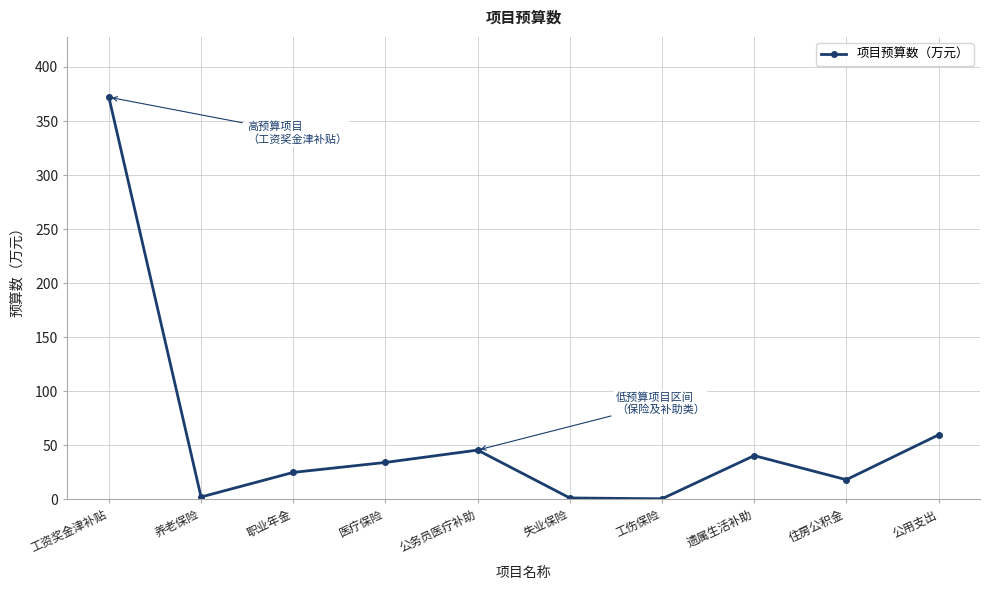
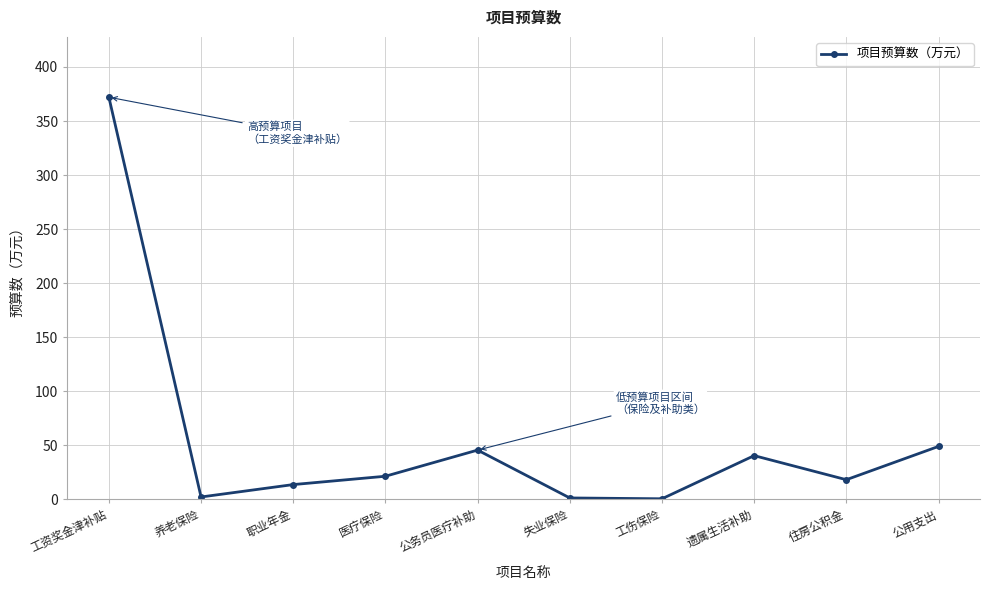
职业年金: 25 -> 14
医疗保险: 34 -> 21
公用支出: 60 -> 49
